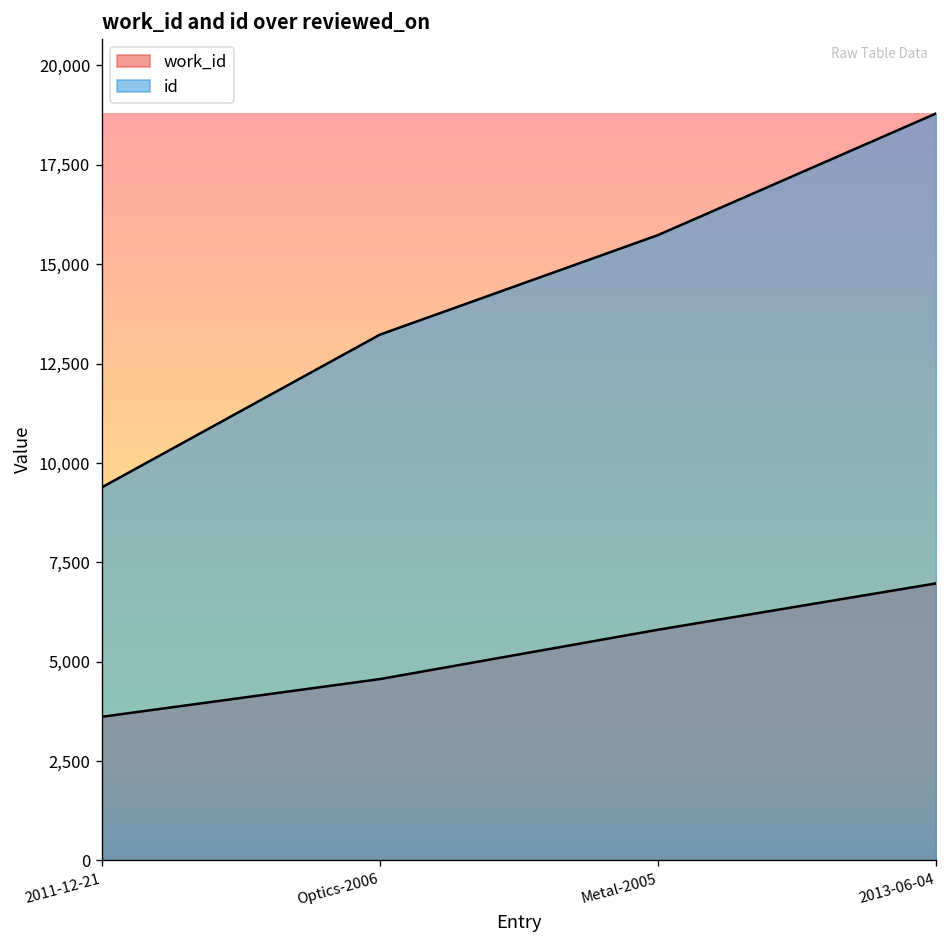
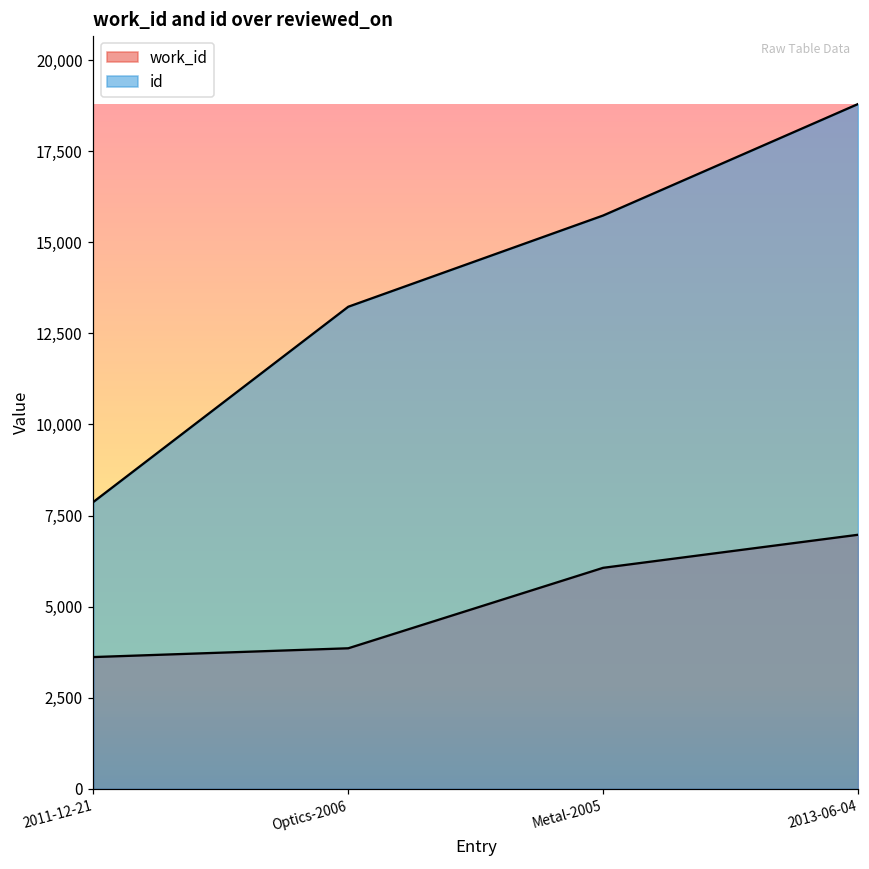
id, 2011-12-21: 9,400 -> 7,900
work_id, Optics-2006: 4,600 -> 3,900
work_id, Metal-2005: 5,800 -> 6,100
